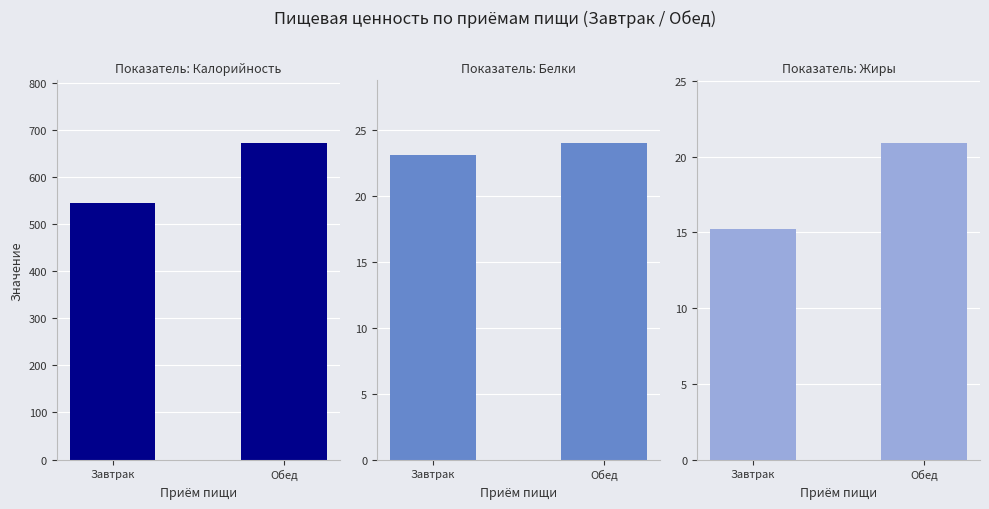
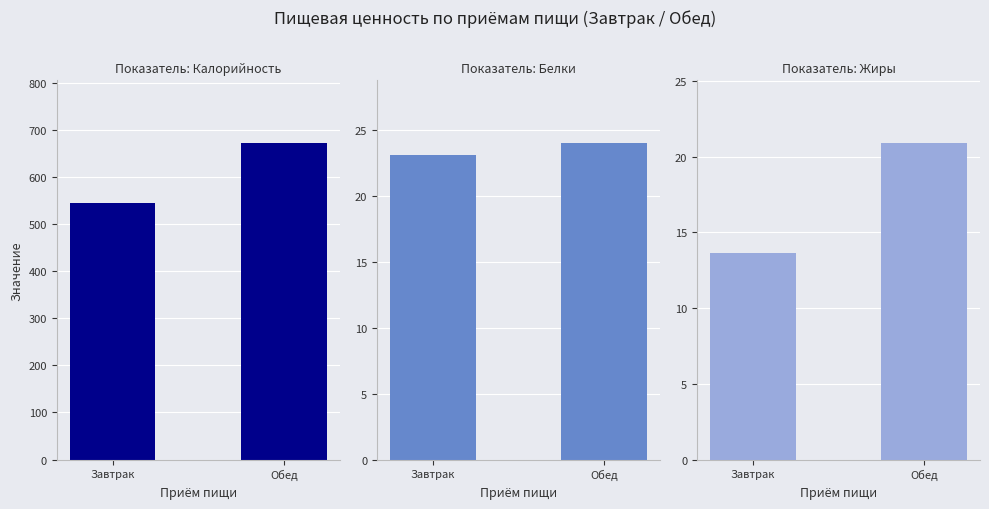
Показатель: Жиры, Завтрак: 15.2 -> 13.6
